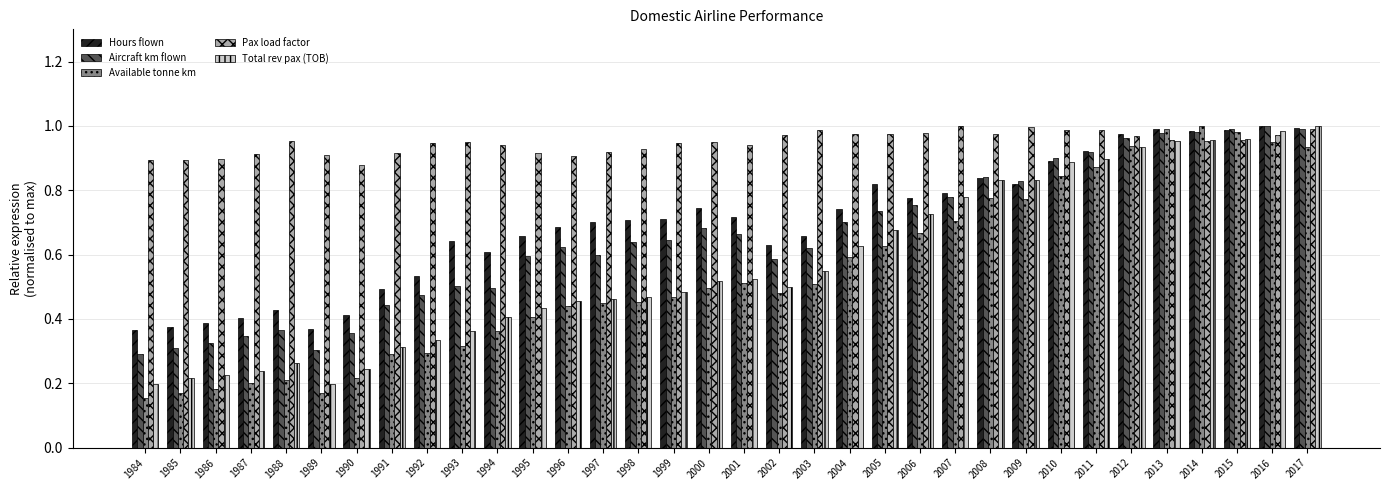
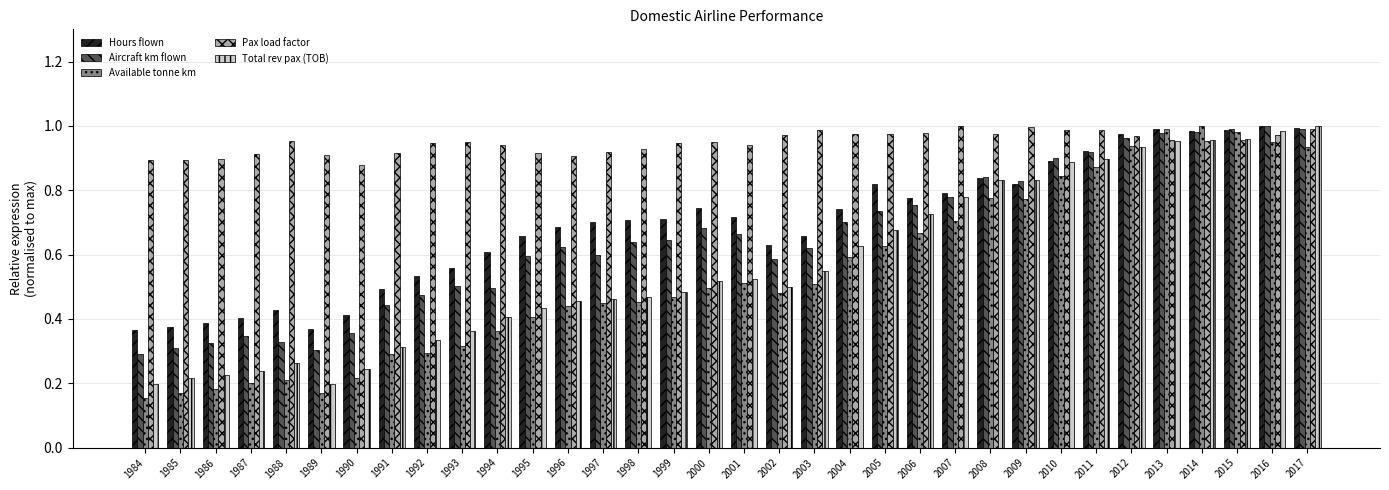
Aircraft km flown, 1988: 0.37 -> 0.33
Hours flown, 1993: 0.64 -> 0.56
